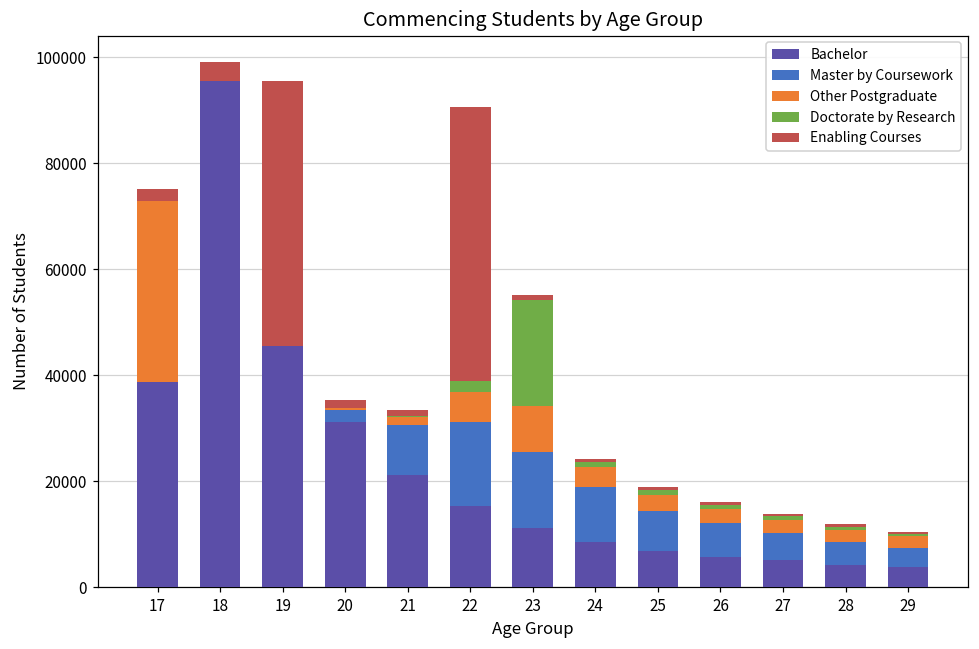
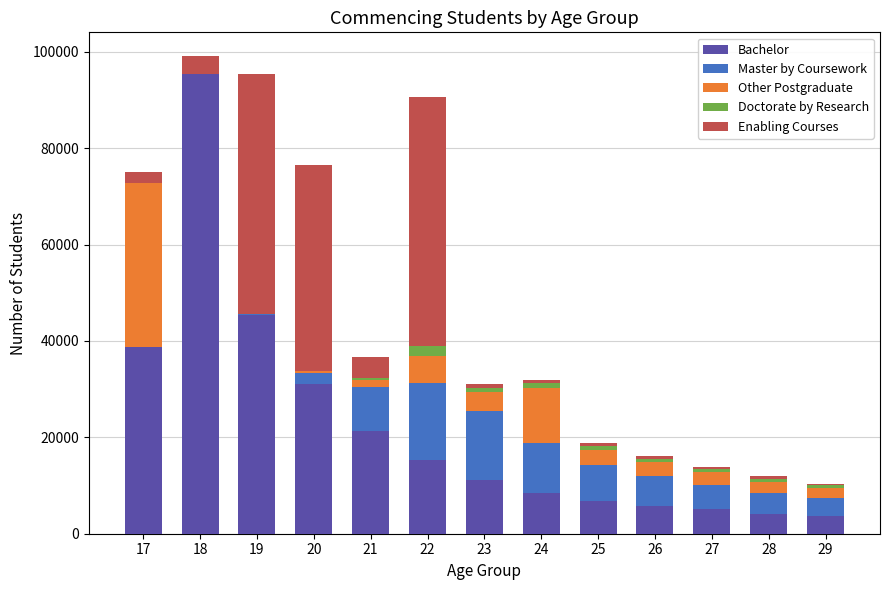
Enabling Courses, 20: 1000 -> 43000
Enabling Courses, 21: 1000 -> 4000
Other Postgraduate, 23: 9000 -> 4000
Doctorate by Research, 23: 20000 -> 1000
Other Postgraduate, 24: 4000 -> 11000
